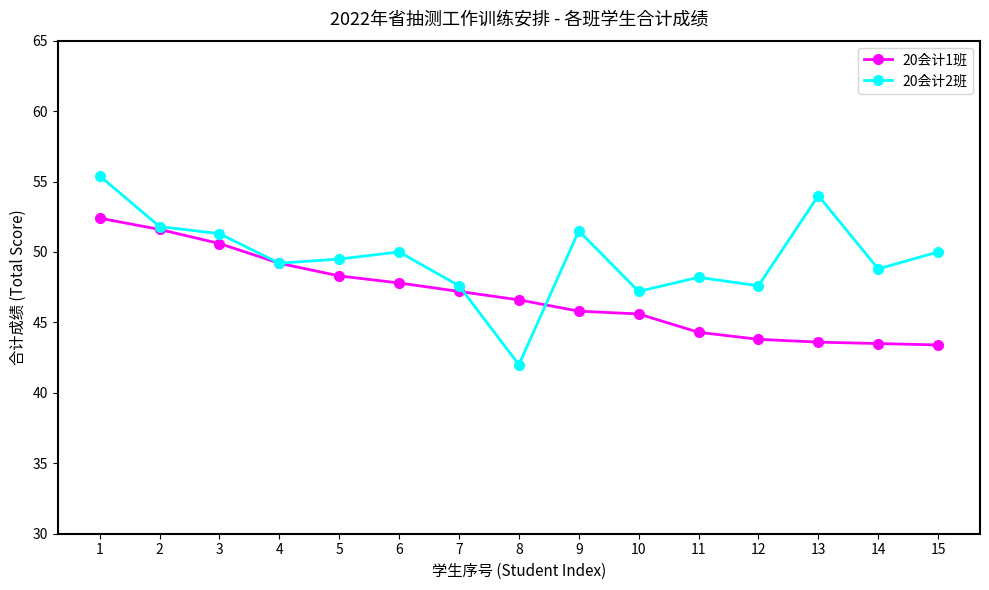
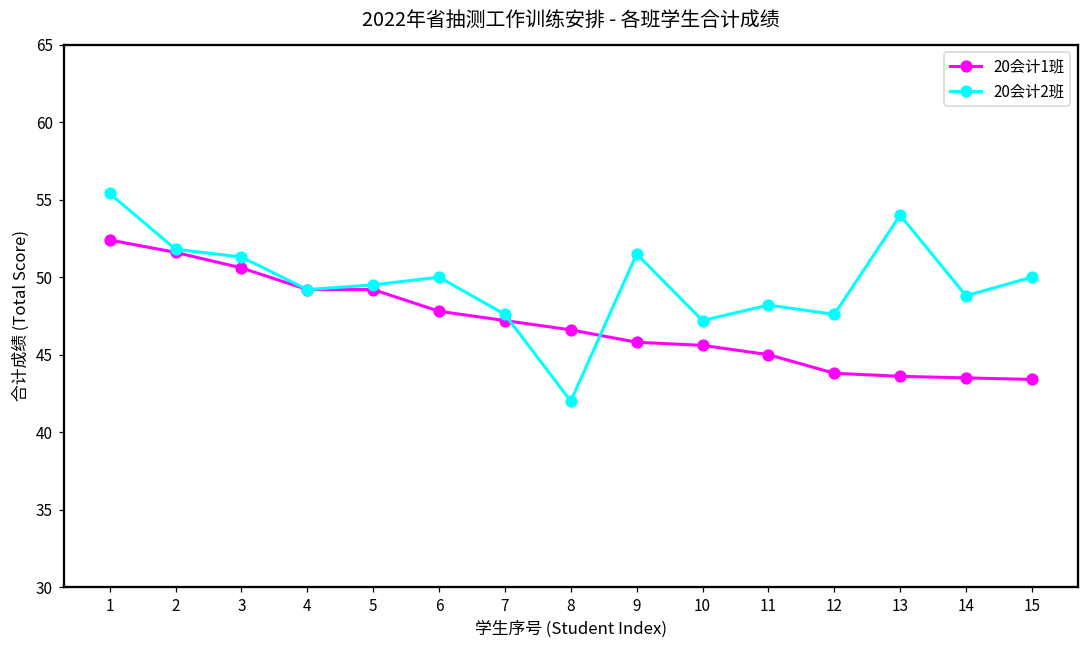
20会计1班, 5: 48.3 -> 49.2
20会计1班, 11: 44.3 -> 45.0
